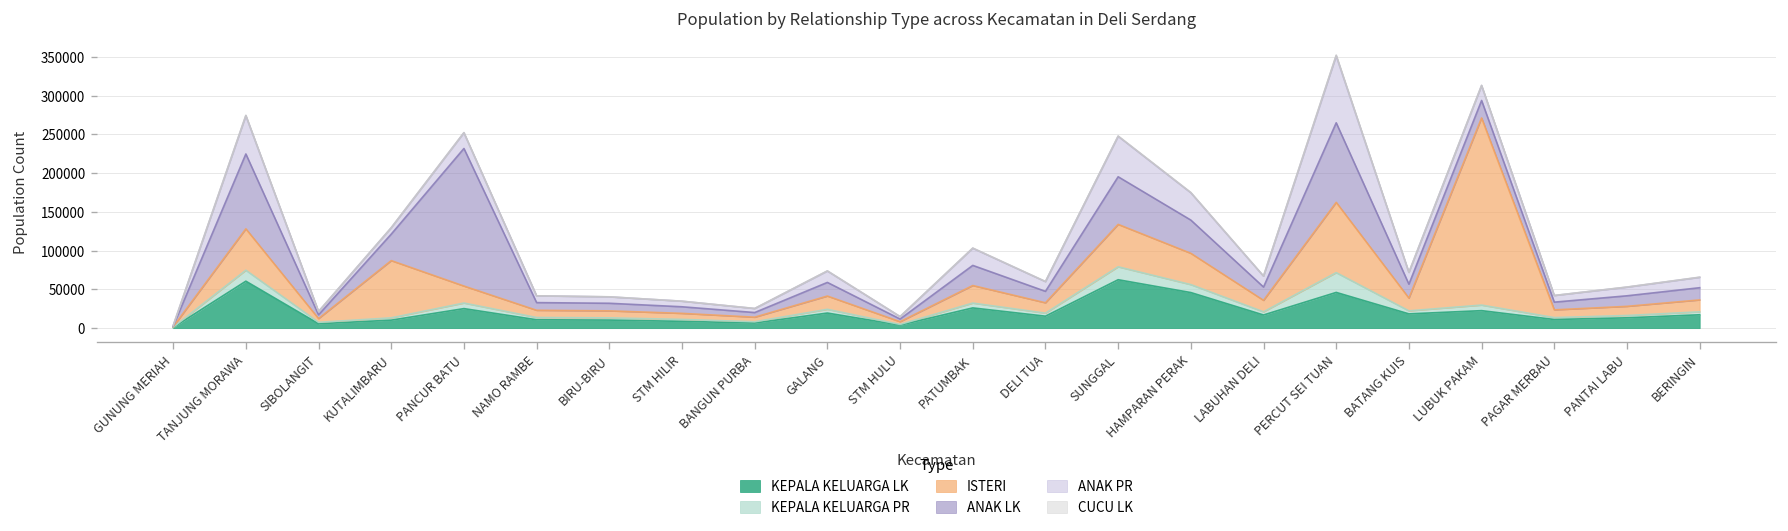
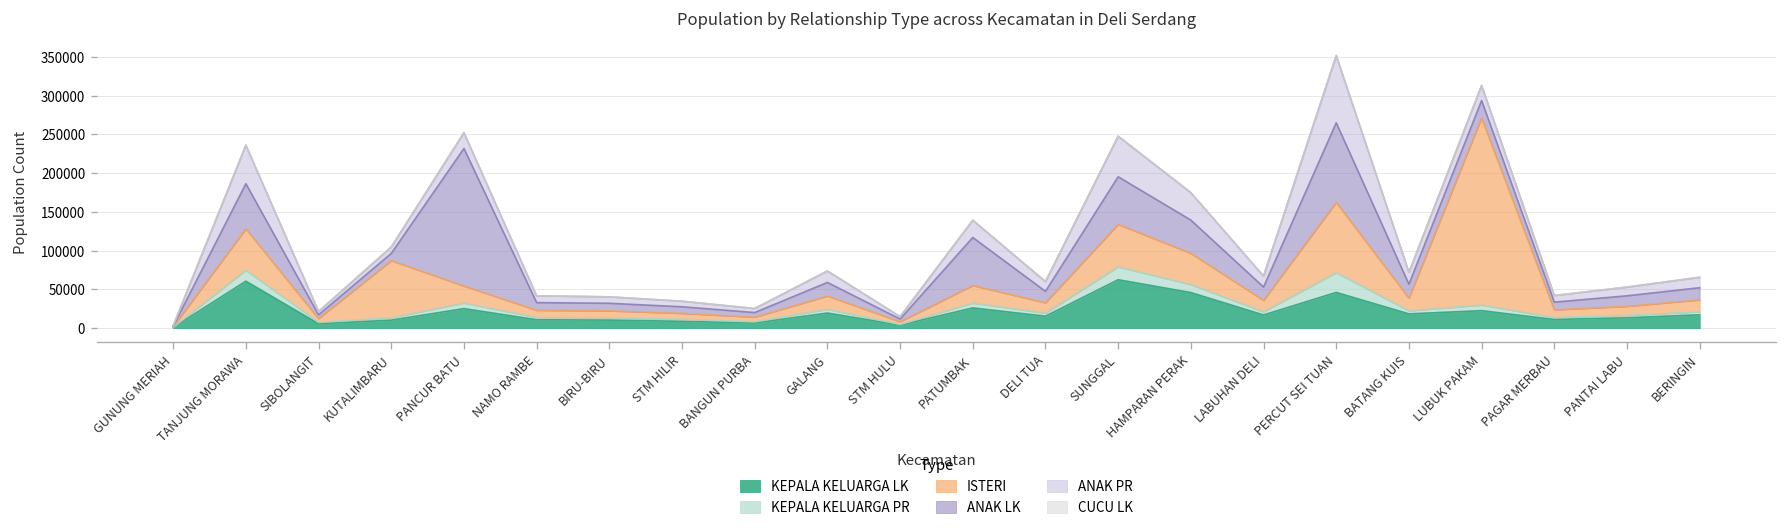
ANAK LK, TANJUNG MORAWA: 100000 -> 60000
ANAK LK, KUTALIMBARU: 30000 -> 10000
ANAK LK, PATUMBAK: 30000 -> 60000
